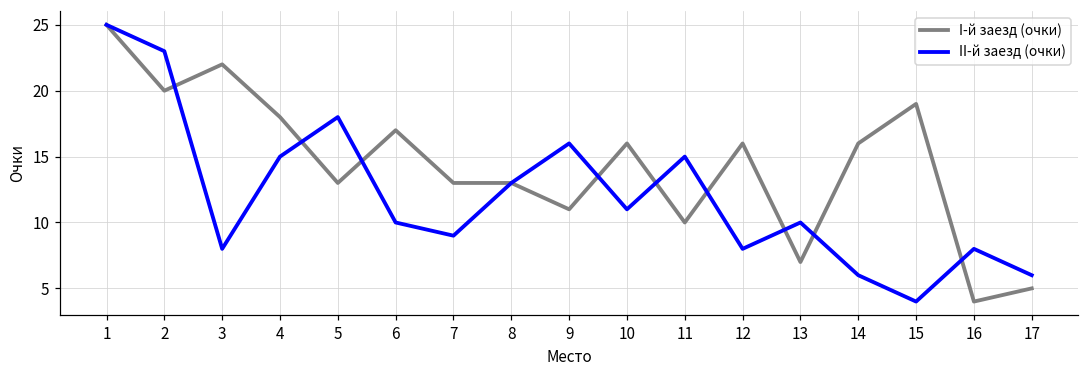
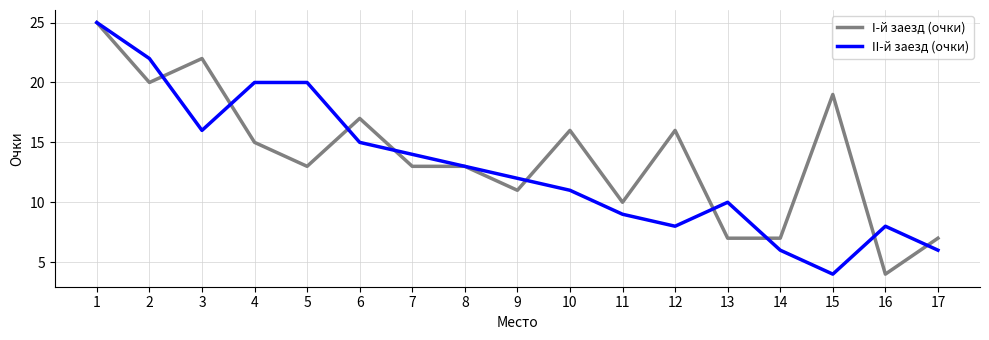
II-й заезд (очки), 2: 23 -> 22
II-й заезд (очки), 3: 8 -> 16
I-й заезд (очки), 4: 18 -> 15
II-й заезд (очки), 4: 15 -> 20
II-й заезд (очки), 5: 18 -> 20
II-й заезд (очки), 6: 10 -> 15
II-й заезд (очки), 7: 9 -> 14
II-й заезд (очки), 9: 16 -> 12
II-й заезд (очки), 11: 15 -> 9
I-й заезд (очки), 14: 16 -> 7
I-й заезд (очки), 17: 5 -> 7
